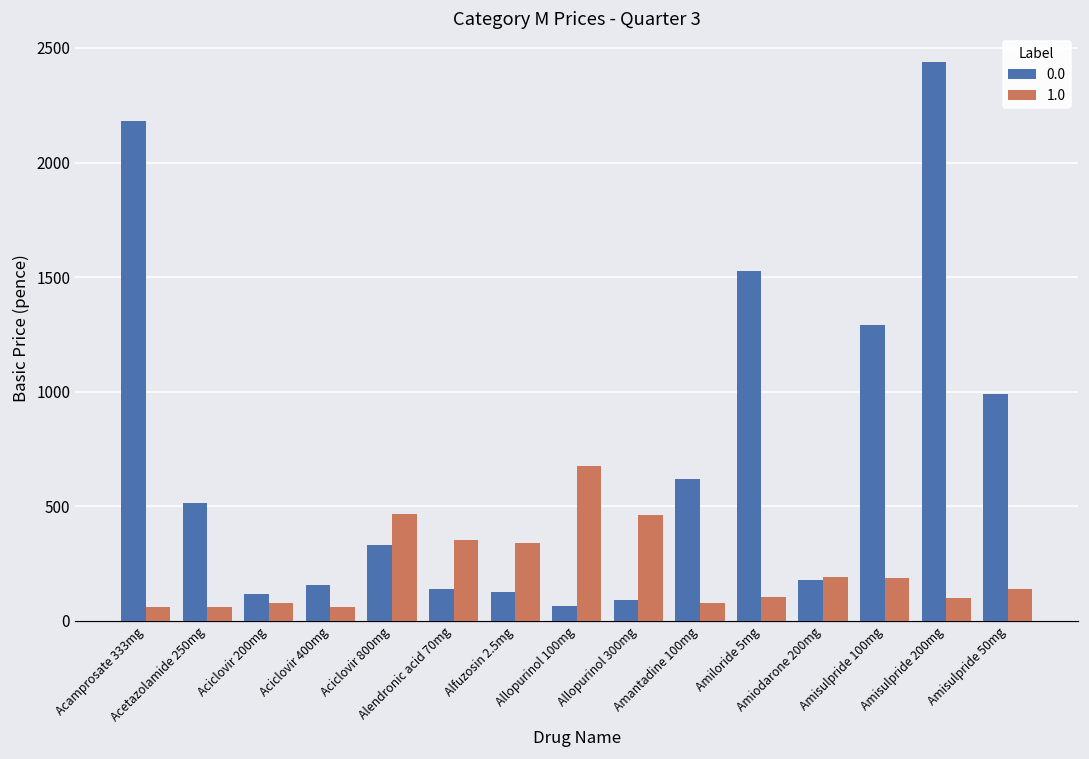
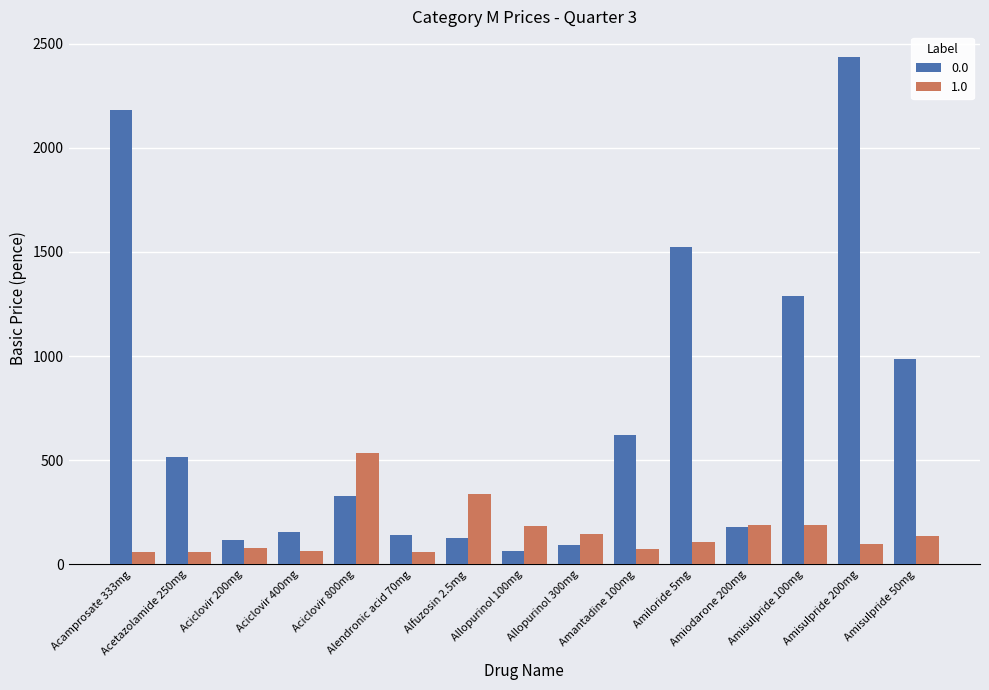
1.0, Aciclovir 800mg: 470 -> 530
1.0, Alendronic acid 70mg: 350 -> 60
1.0, Allopurinol 100mg: 680 -> 180
1.0, Allopurinol 300mg: 460 -> 150
